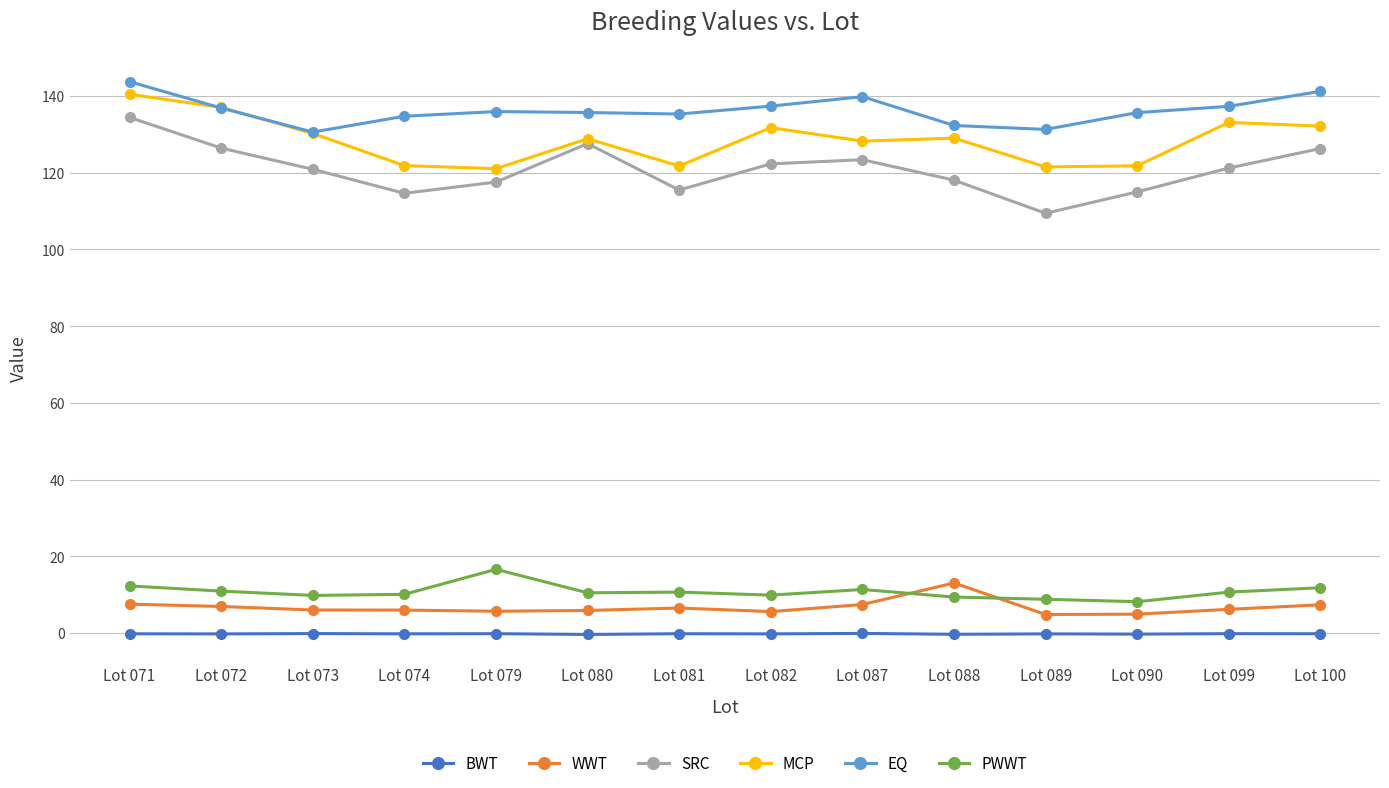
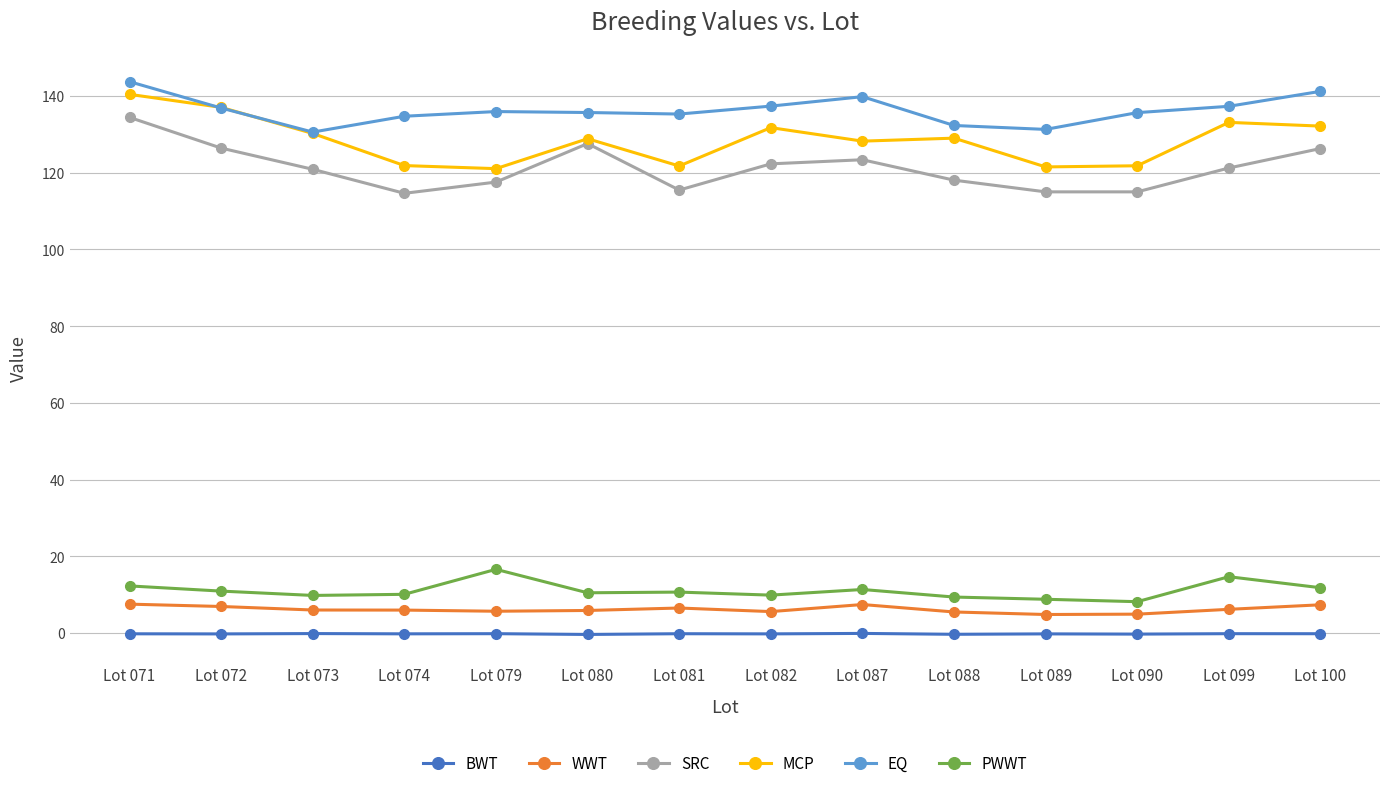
WWT, Lot 088: 13 -> 5
SRC, Lot 089: 109 -> 115
PWWT, Lot 099: 11 -> 15
